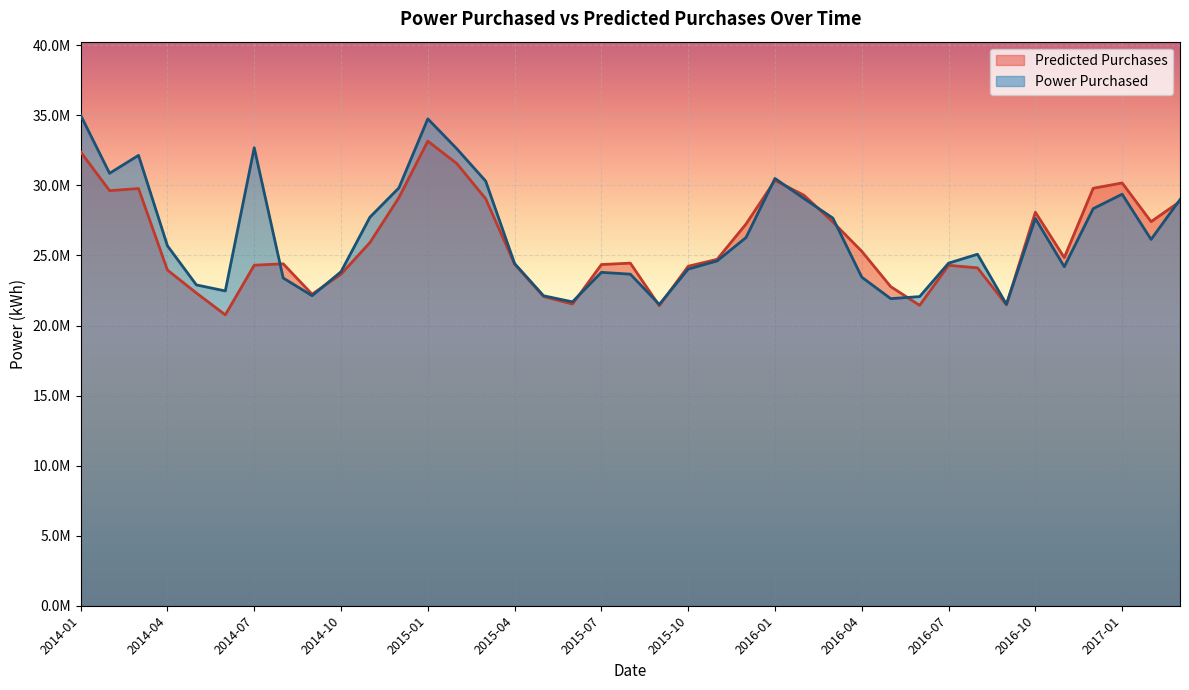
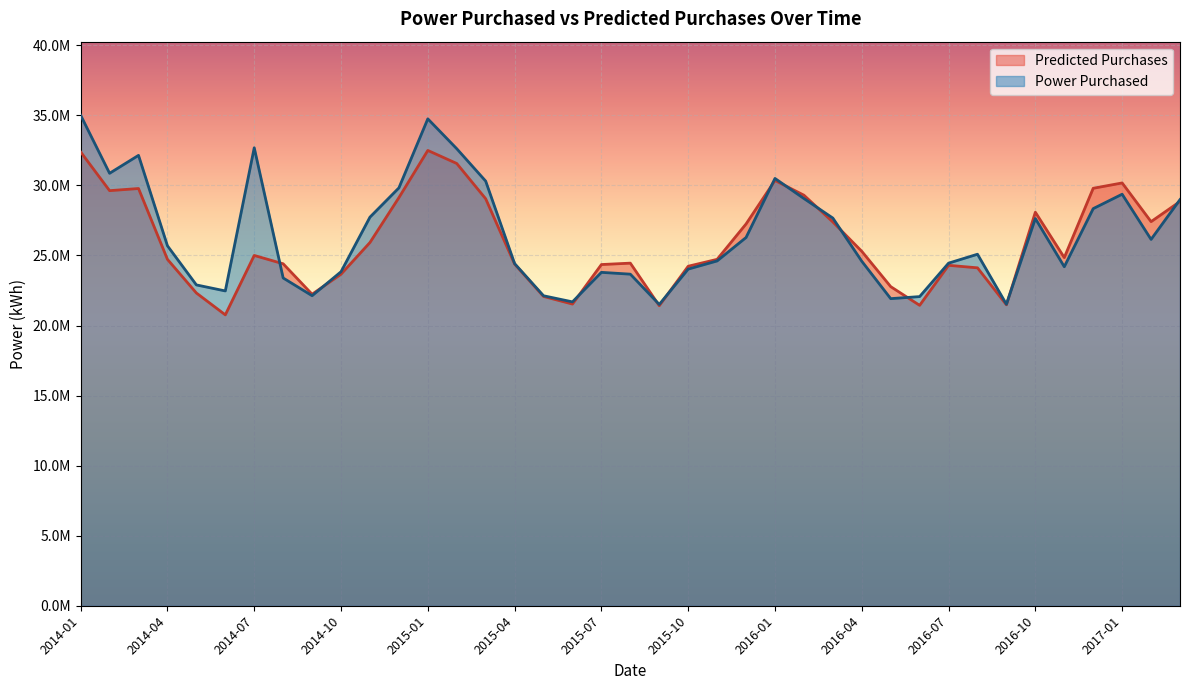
Predicted Purchases, 2014-04: 24000000 -> 24700000
Predicted Purchases, 2014-07: 24300000 -> 25000000
Predicted Purchases, 2015-01: 33200000 -> 32500000
Power Purchased, 2016-04: 23500000 -> 24600000
